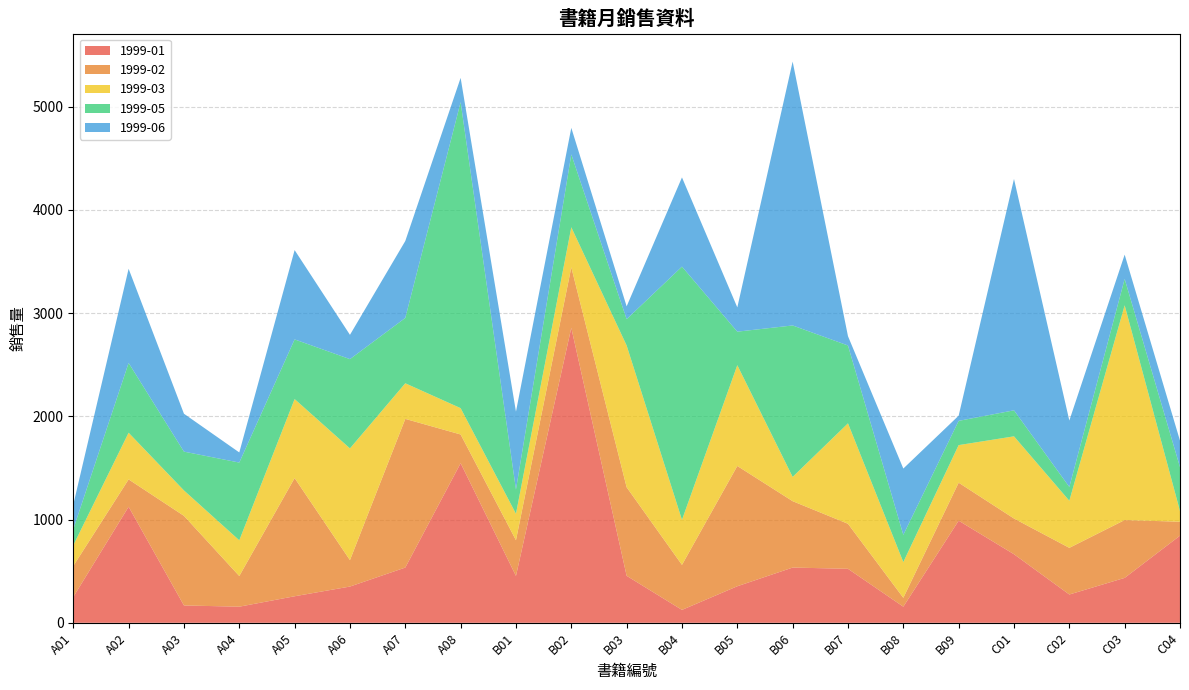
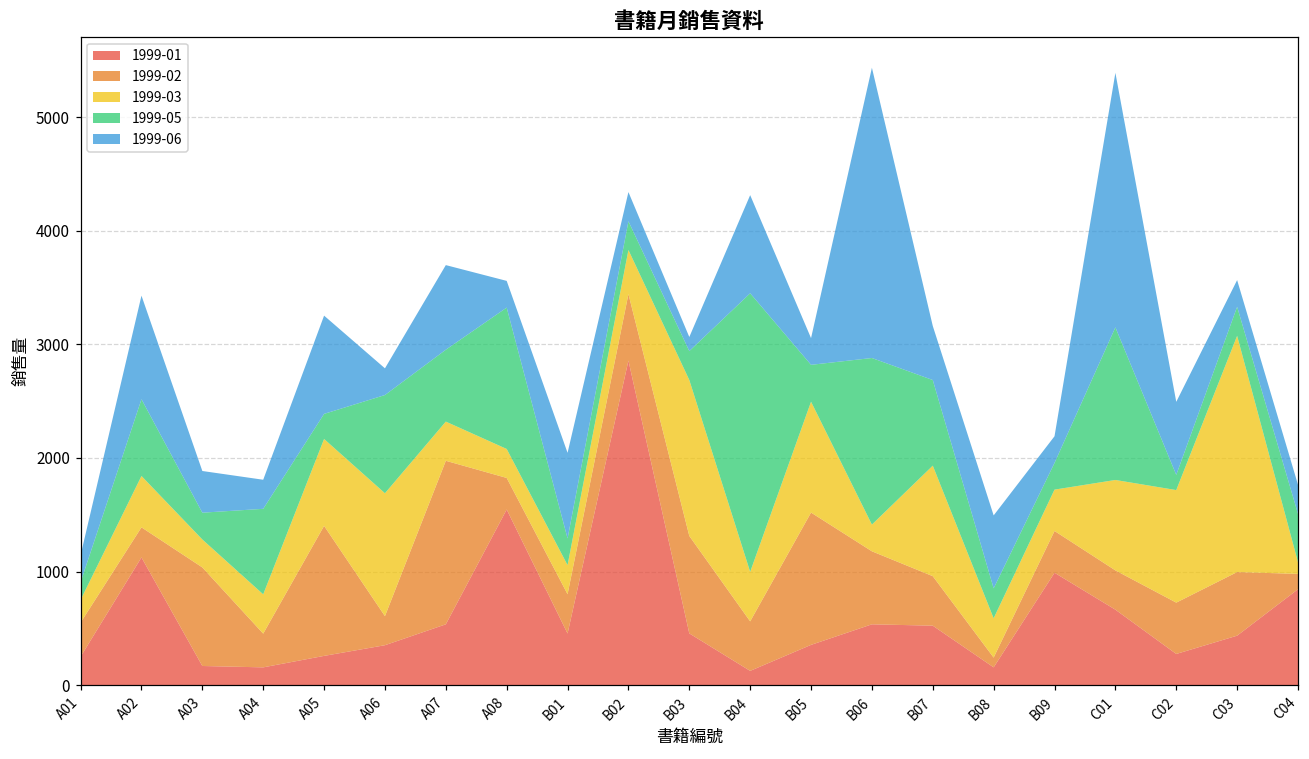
1999-05, A03: 380 -> 240
1999-06, A04: 100 -> 260
1999-05, A05: 580 -> 220
1999-05, A08: 2960 -> 1250
1999-05, B02: 710 -> 250
1999-06, B07: 90 -> 480
1999-06, B09: 50 -> 240
1999-05, C01: 250 -> 1340
1999-03, C02: 460 -> 990
